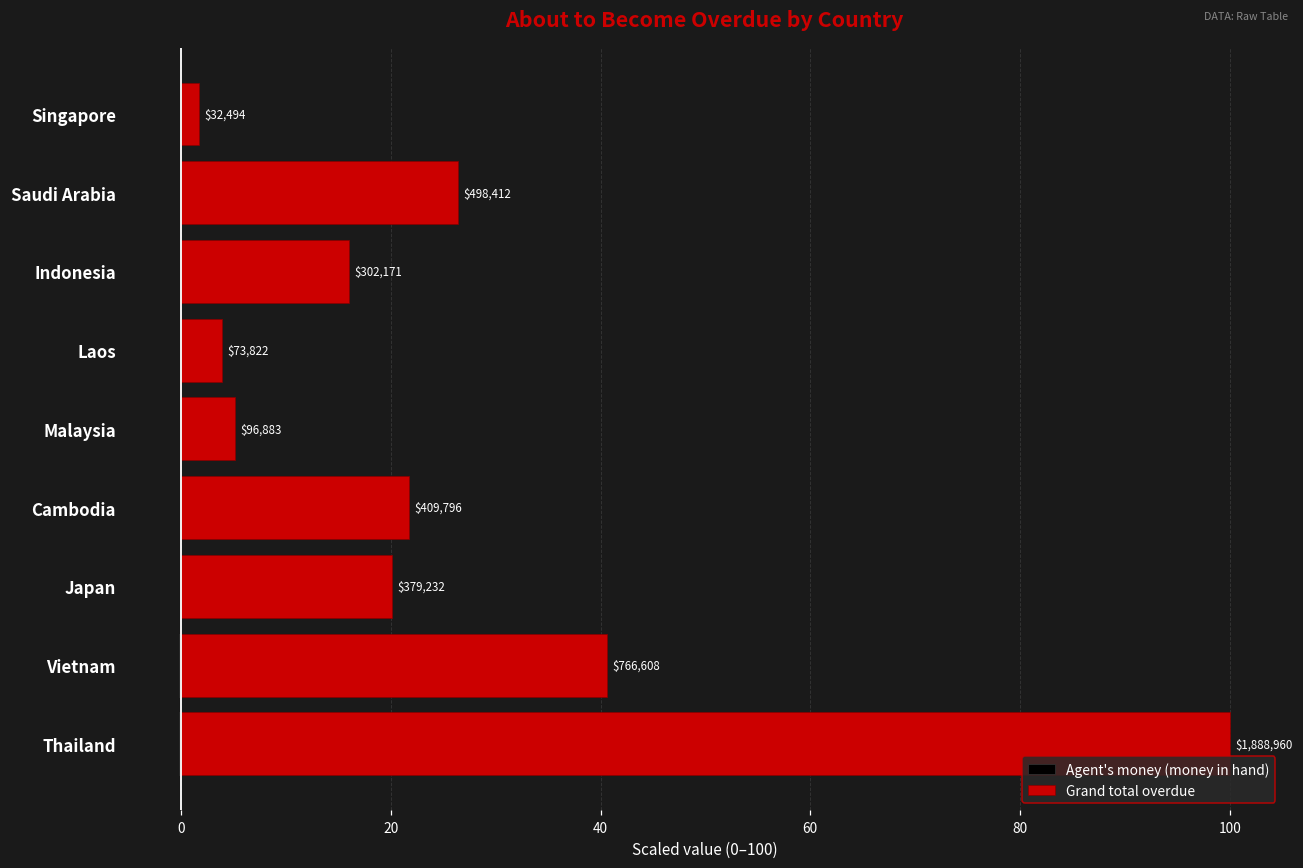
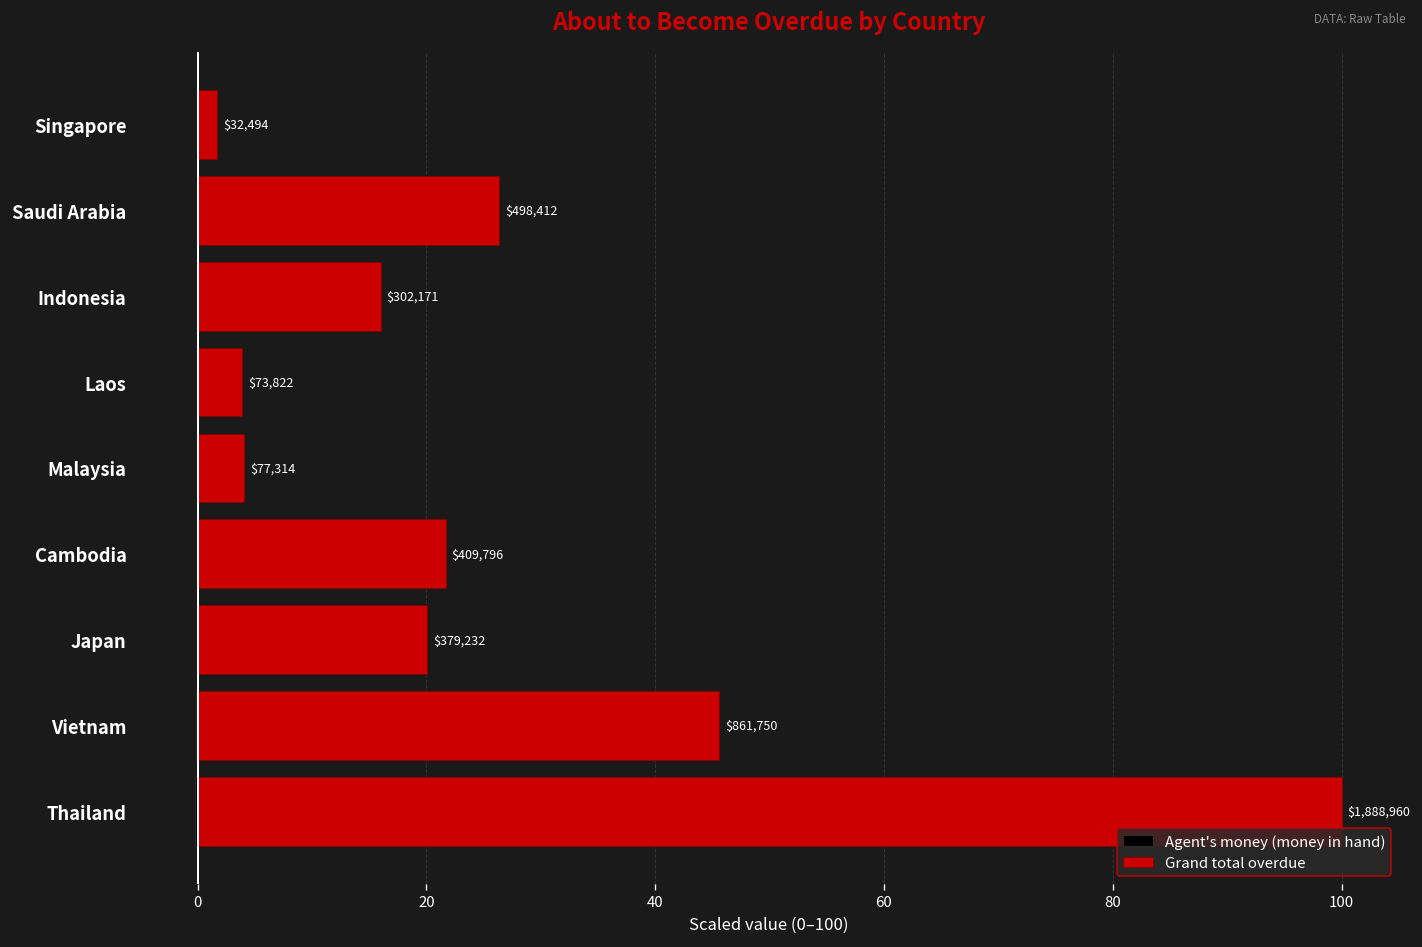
Grand total overdue, Malaysia: $96,883 -> $77,314
Grand total overdue, Vietnam: $766,608 -> $861,750
